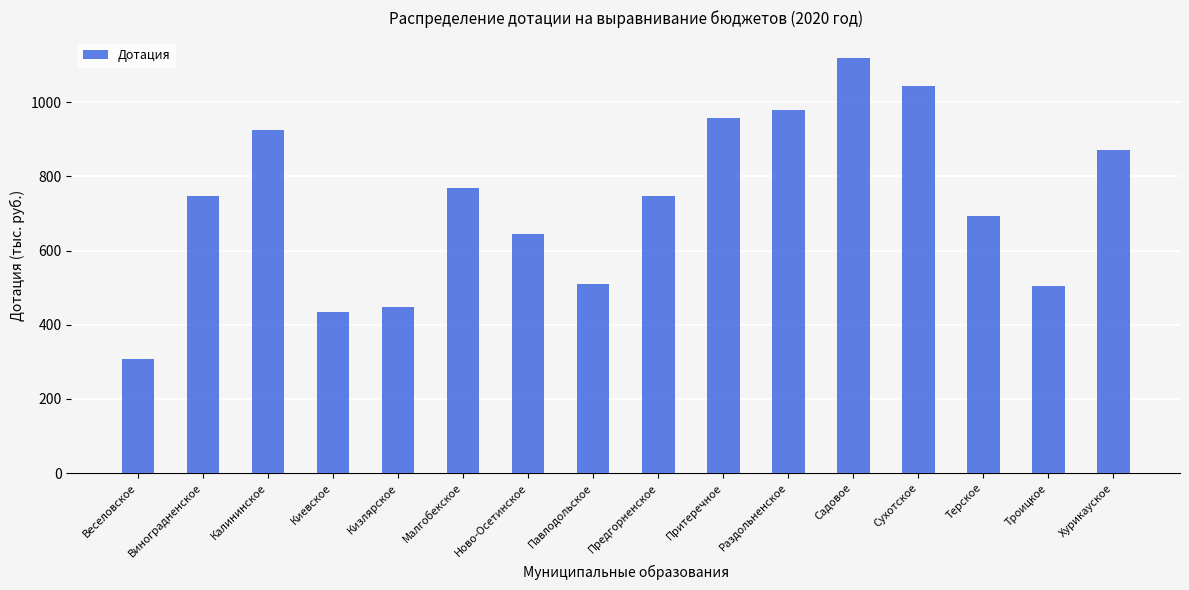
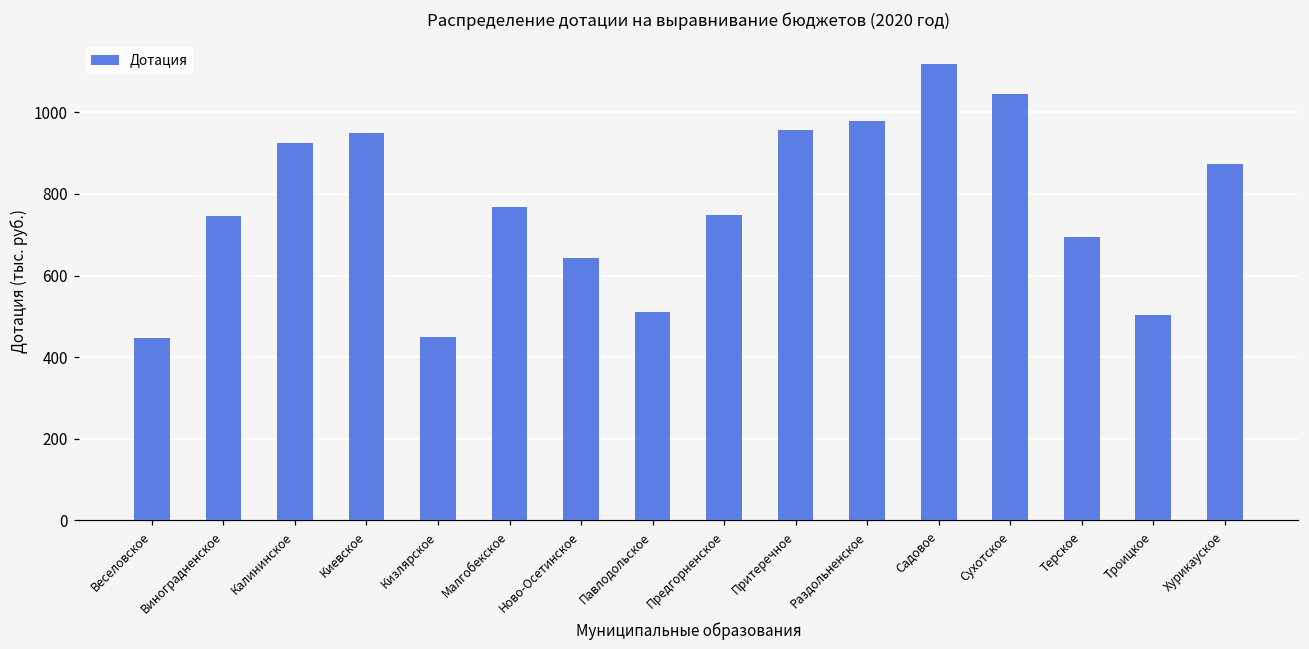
Веселовское: 310 -> 450
Киевское: 430 -> 950
